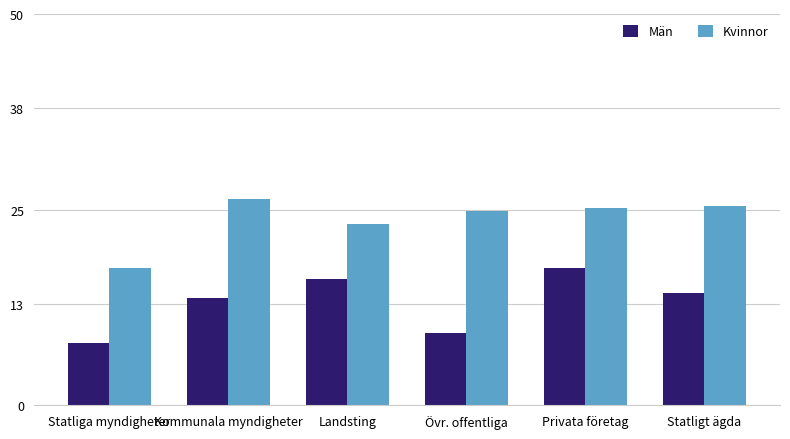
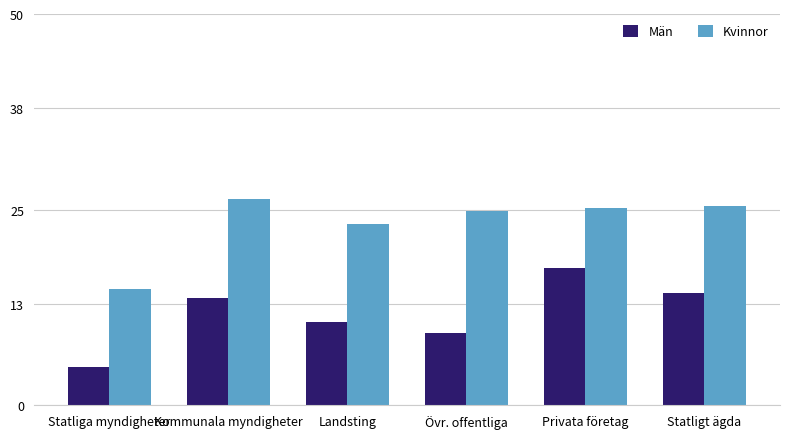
Män, Statliga myndigheter: 8 -> 5
Kvinnor, Statliga myndigheter: 18 -> 15
Män, Landsting: 16 -> 11
